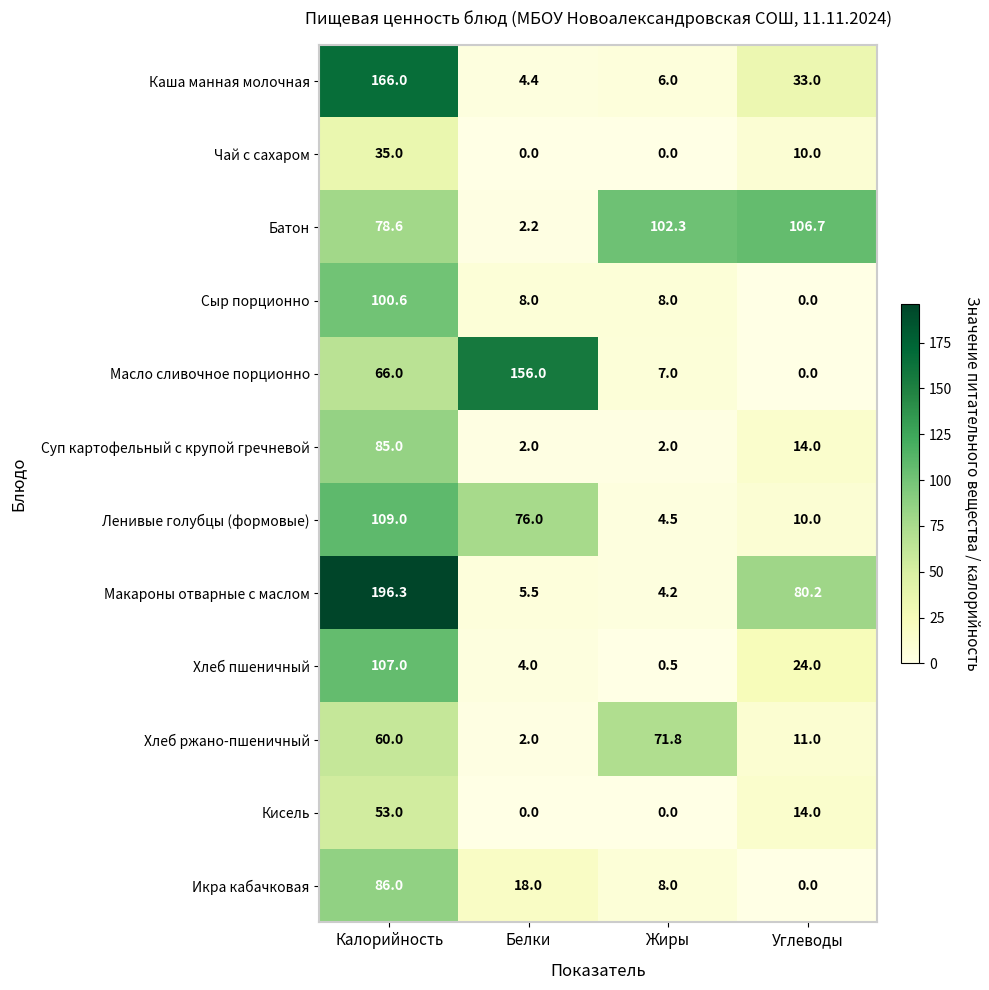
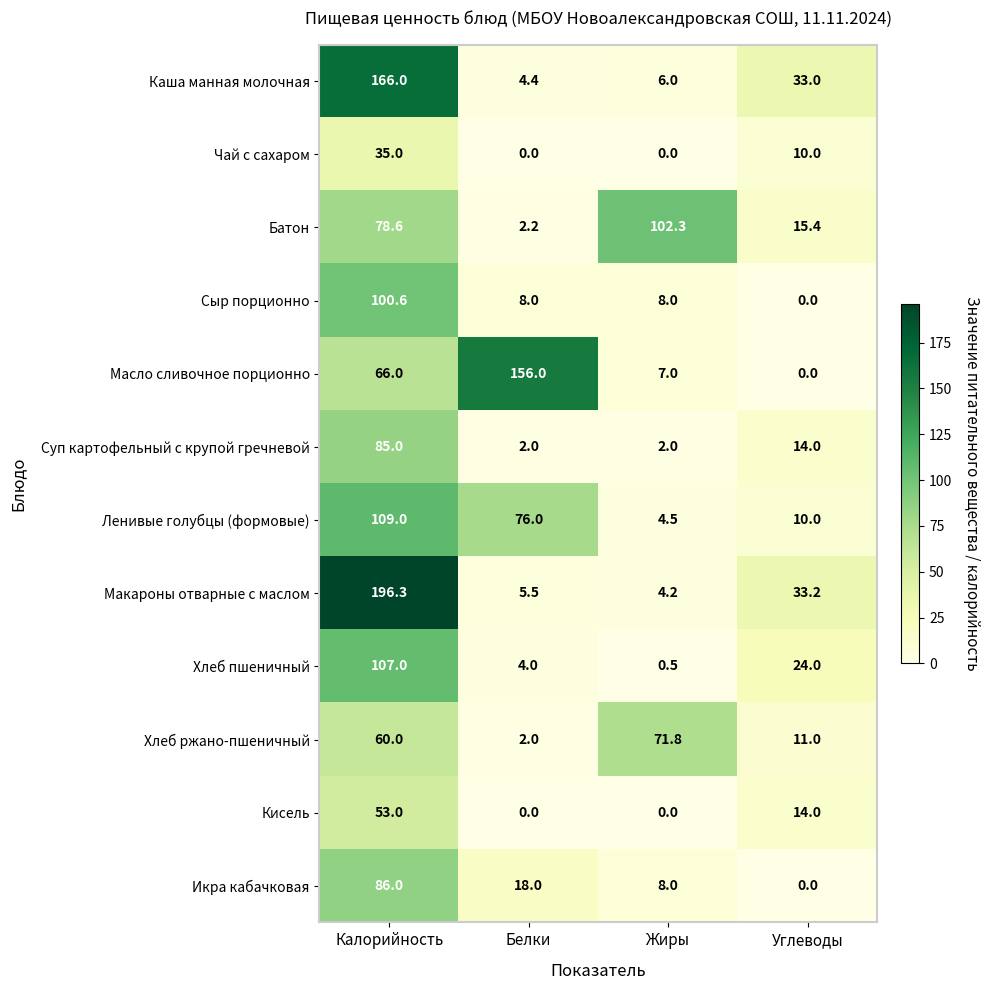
Батон, Углеводы: 106.7 -> 15.4
Макароны отварные с маслом, Углеводы: 80.2 -> 33.2
